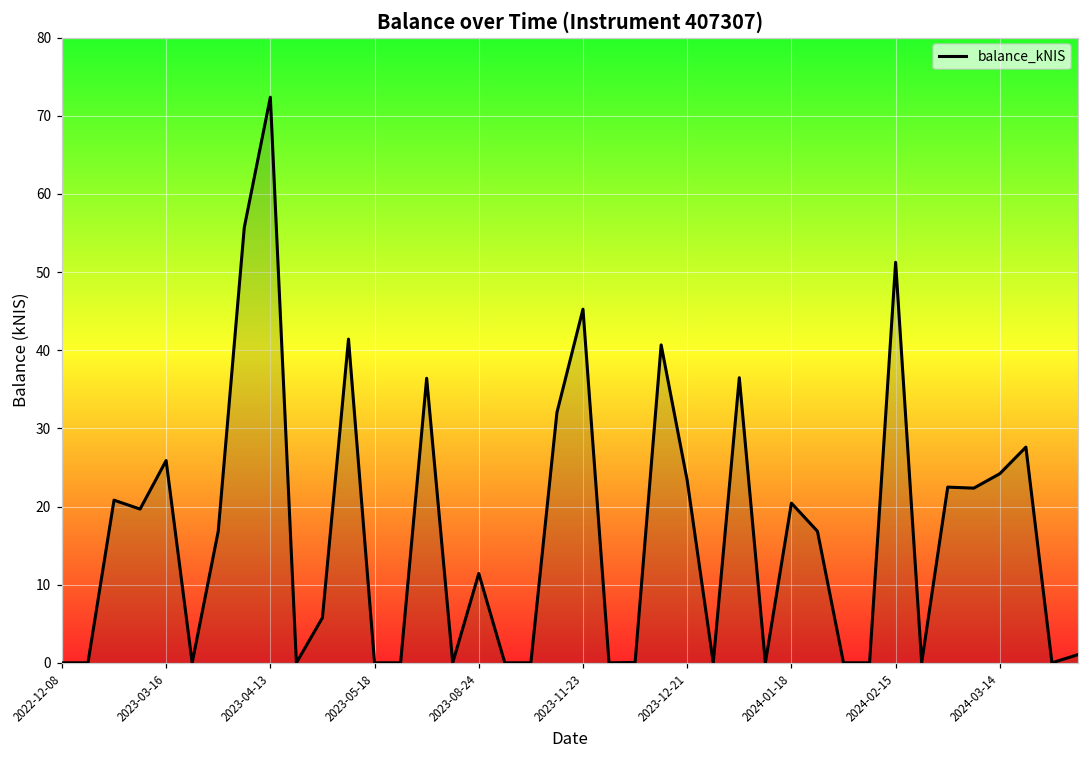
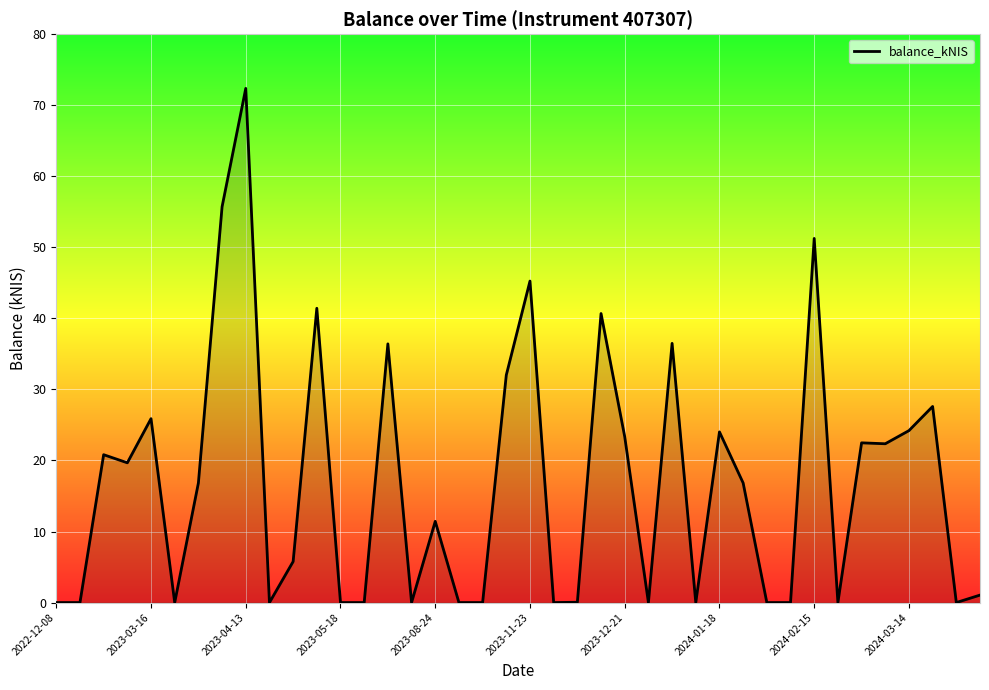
2024-01-18: 20 -> 24
